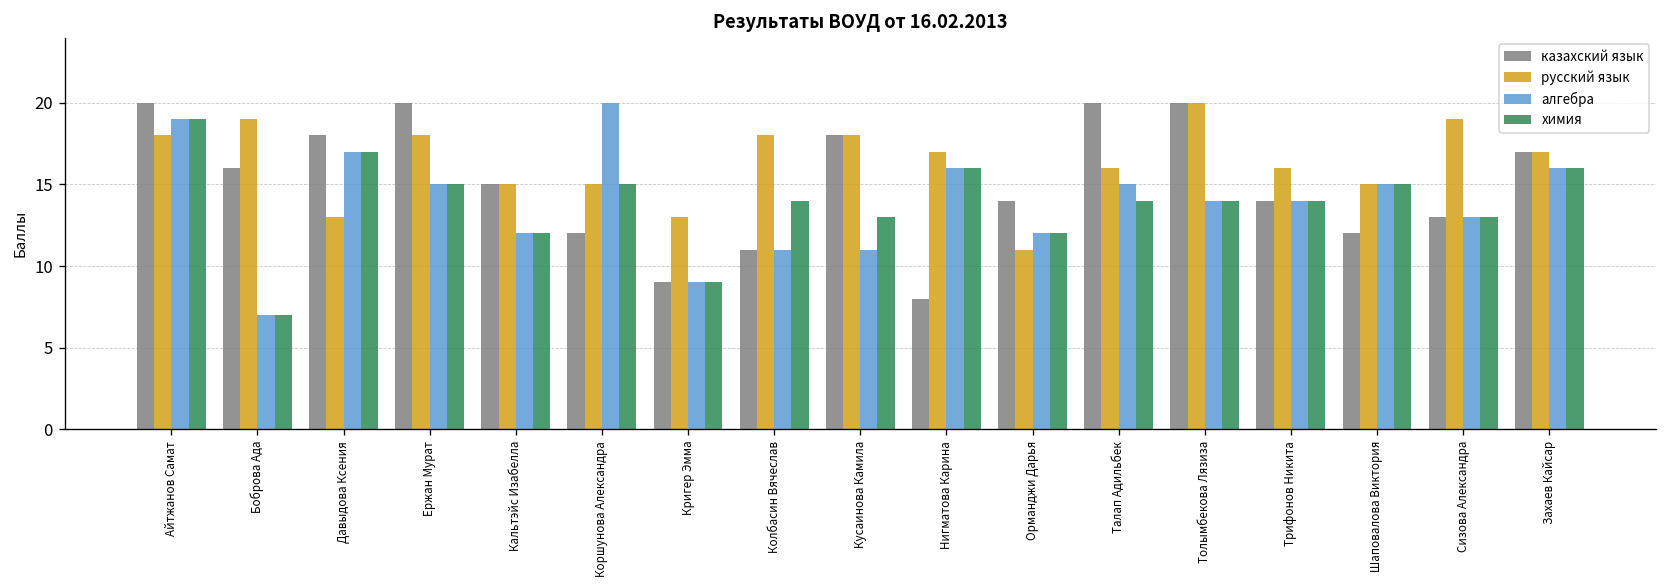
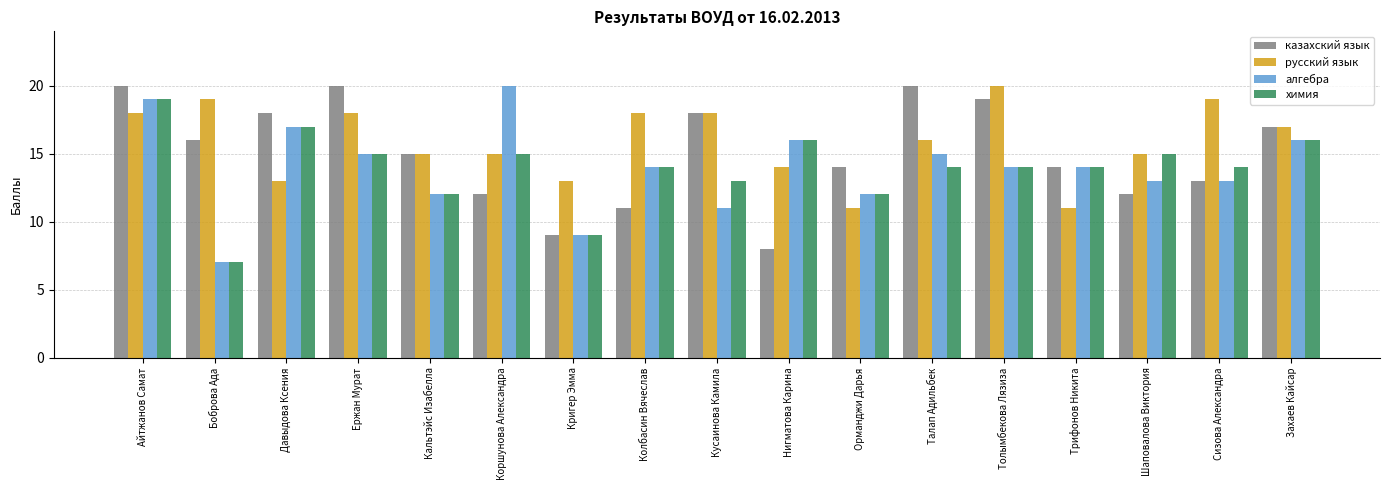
алгебра, Колбасин Вячеслав: 11 -> 14
русский язык, Нигматова Карина: 17 -> 14
казахский язык, Толымбекова Лязиза: 20 -> 19
русский язык, Трифонов Никита: 16 -> 11
алгебра, Шаповалова Виктория: 15 -> 13
химия, Сизова Александра: 13 -> 14
